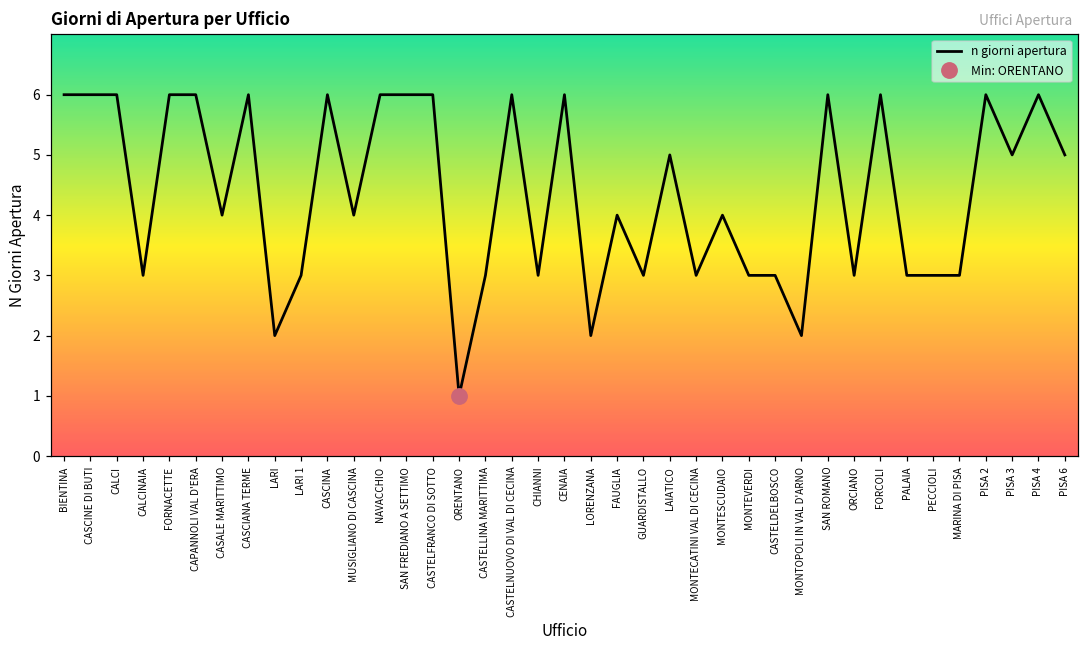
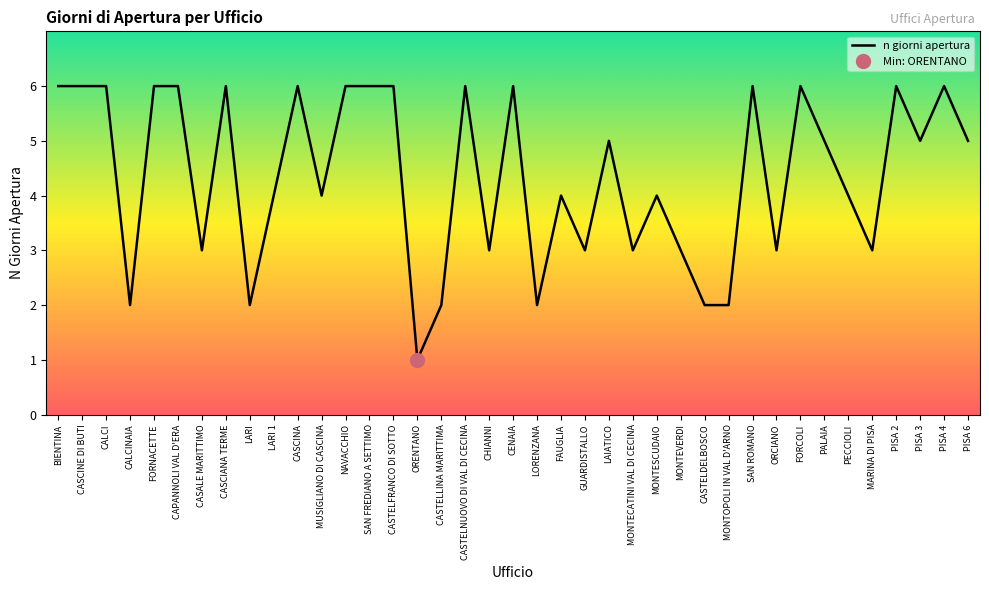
n giorni apertura, CALCINAIA: 3 -> 2
n giorni apertura, CASALE MARITTIMO: 4 -> 3
n giorni apertura, LARI 1: 3 -> 4
n giorni apertura, CASTELLINA MARITTIMA: 3 -> 2
n giorni apertura, CASTELDELBOSCO: 3 -> 2
n giorni apertura, PALAIA: 3 -> 5
n giorni apertura, PECCIOLI: 3 -> 4
